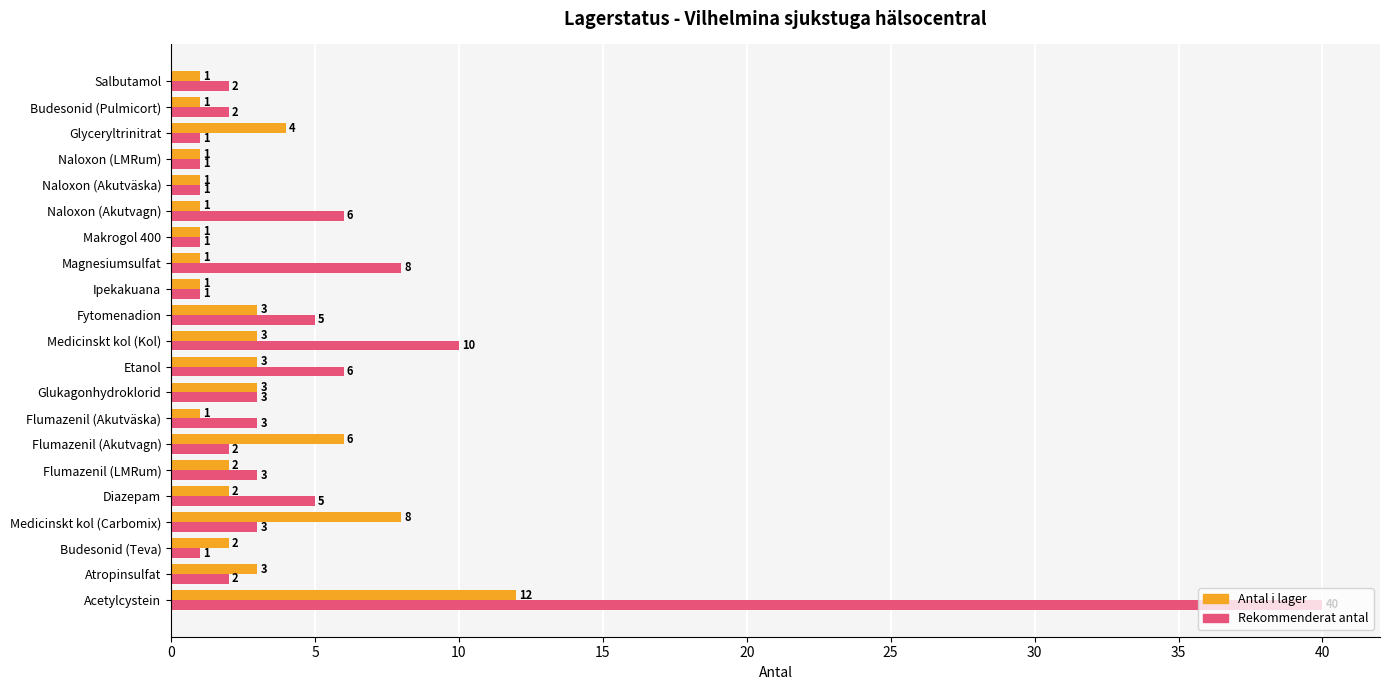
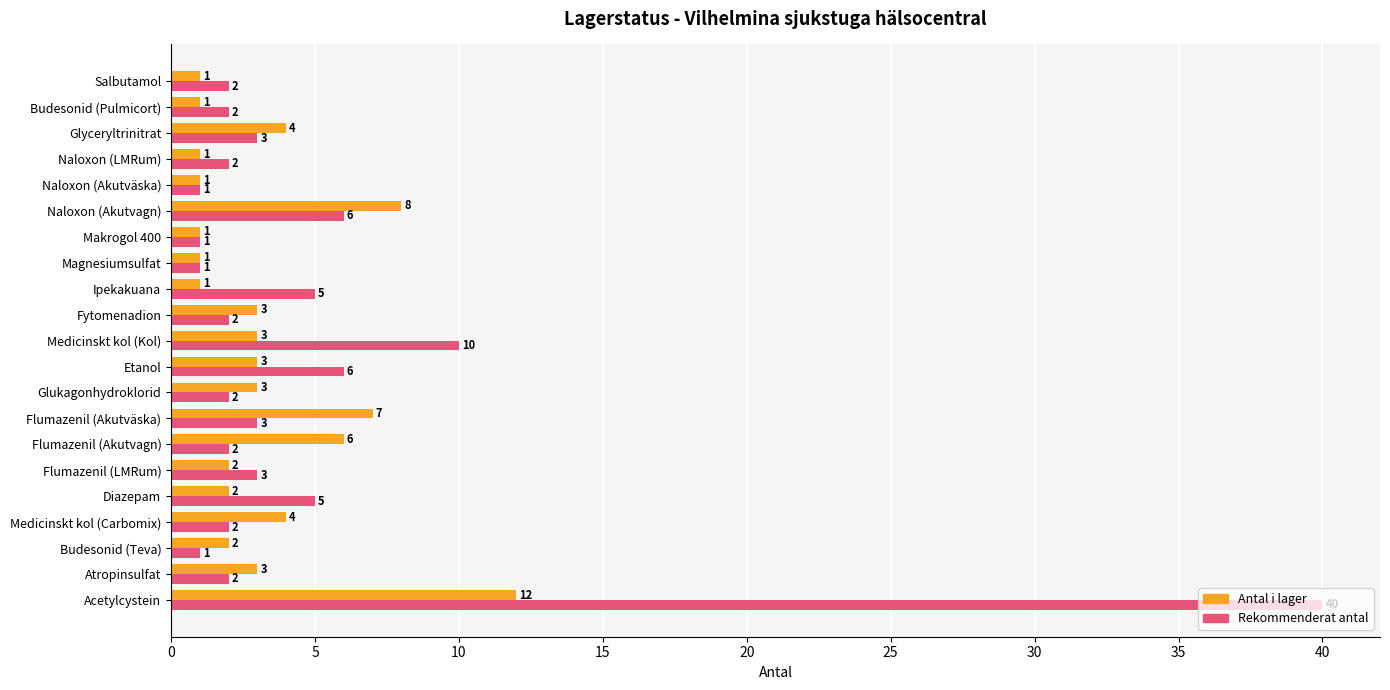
Rekommenderat antal, Glyceryltrinitrat: 1 -> 3
Rekommenderat antal, Naloxon (LMRum): 1 -> 2
Antal i lager, Naloxon (Akutvagn): 1 -> 8
Rekommenderat antal, Magnesiumsulfat: 8 -> 1
Rekommenderat antal, Ipekakuana: 1 -> 5
Rekommenderat antal, Fytomenadion: 5 -> 2
Rekommenderat antal, Glukagonhydroklorid: 3 -> 2
Antal i lager, Flumazenil (Akutväska): 1 -> 7
Antal i lager, Medicinskt kol (Carbomix): 8 -> 4
Rekommenderat antal, Medicinskt kol (Carbomix): 3 -> 2
